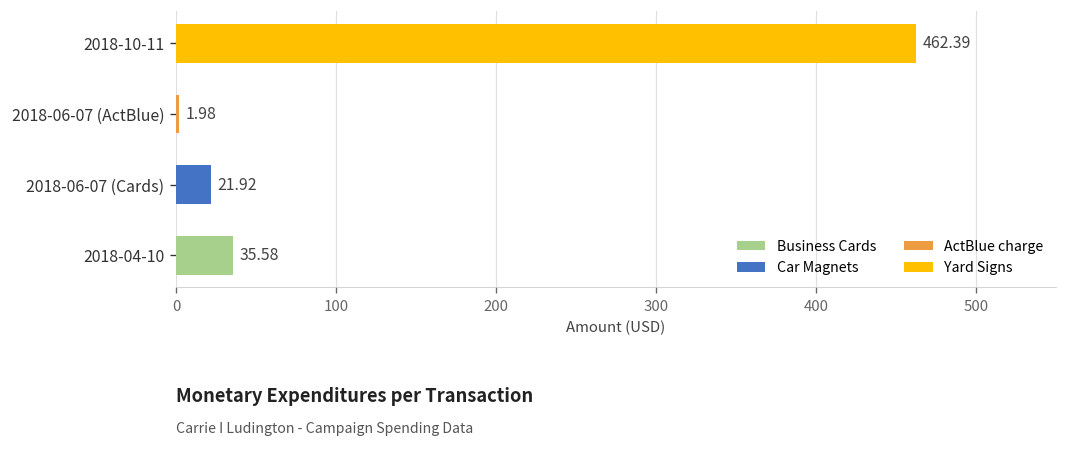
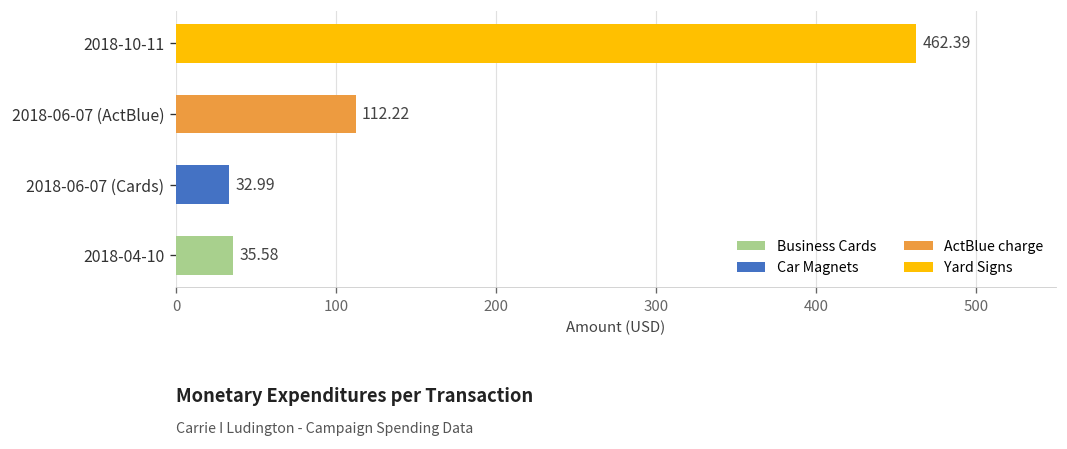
ActBlue charge, 2018-06-07 (ActBlue): 1.98 -> 112.22
Car Magnets, 2018-06-07 (Cards): 21.92 -> 32.99
